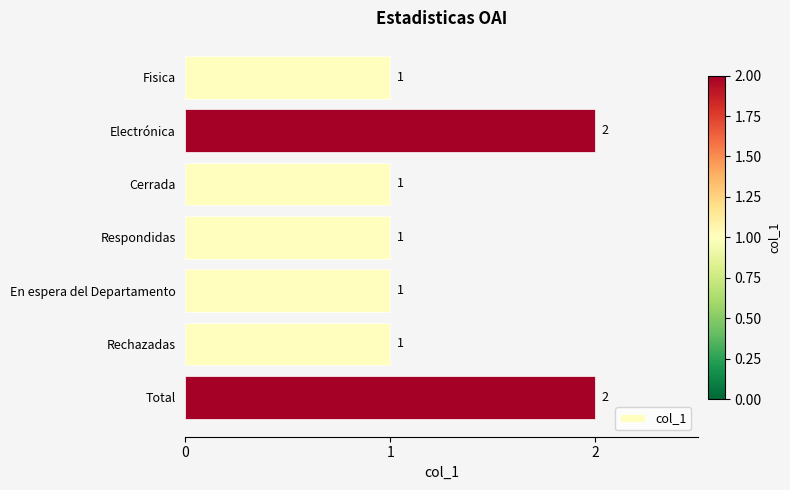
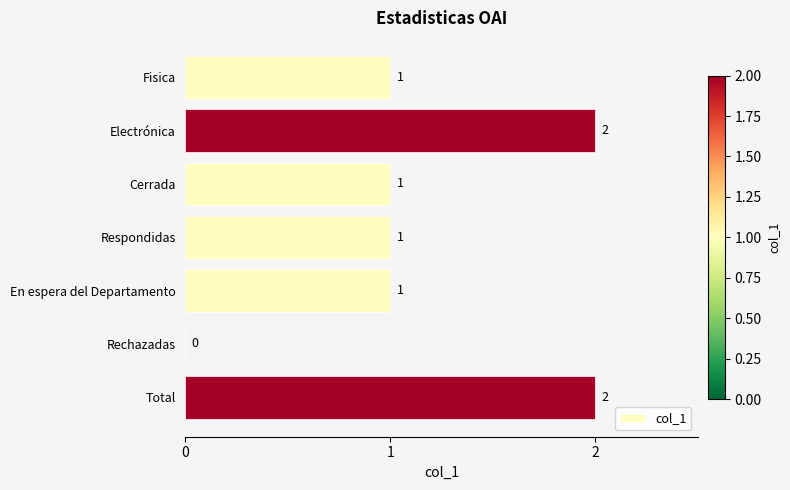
Rechazadas: 1 -> 0
